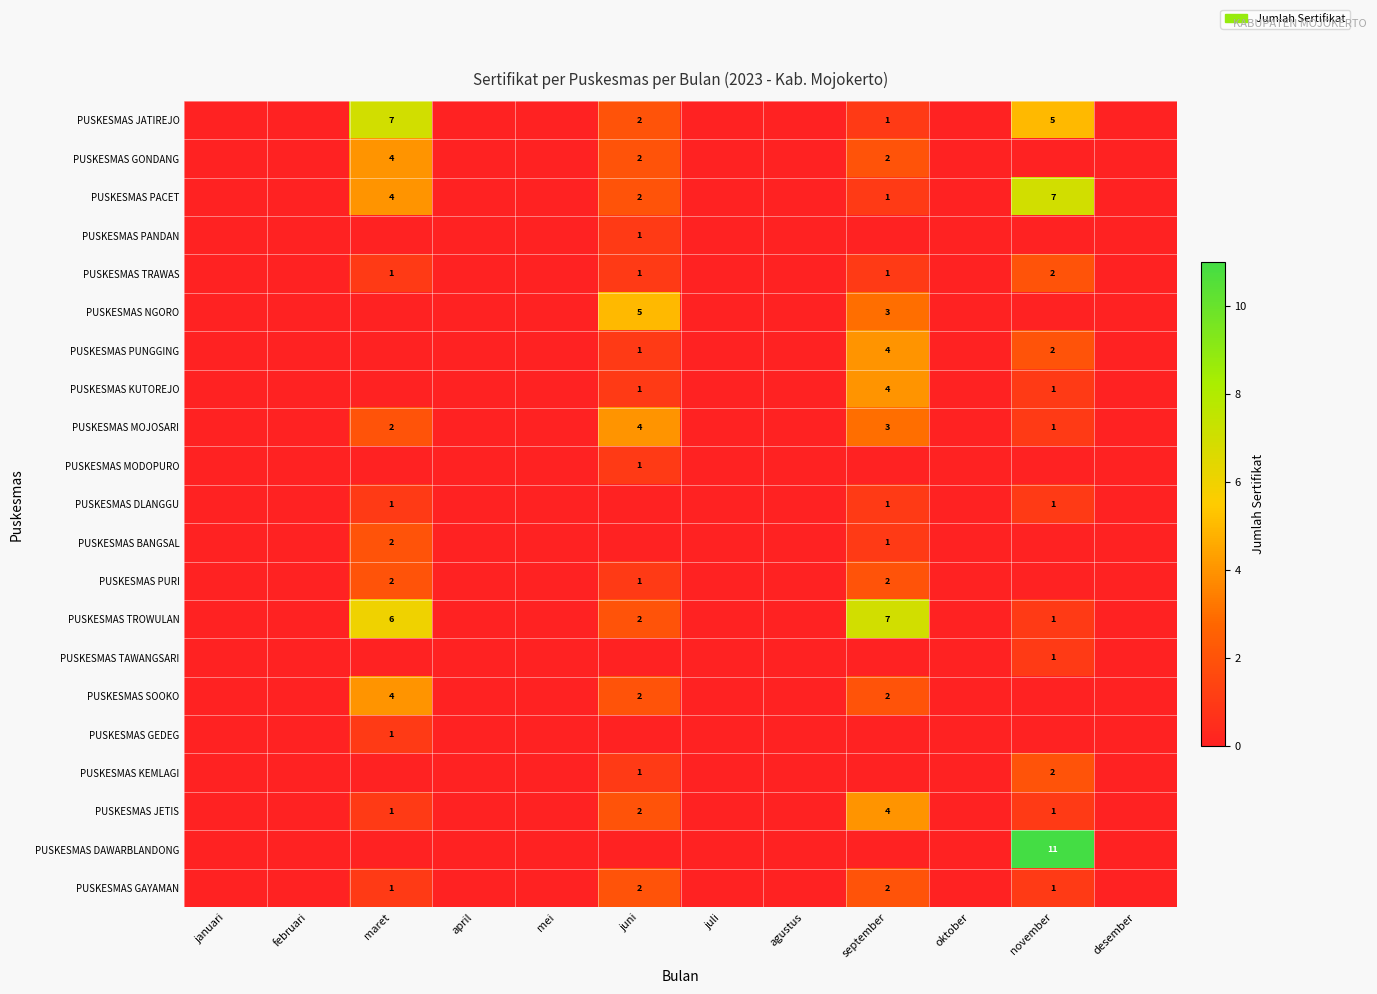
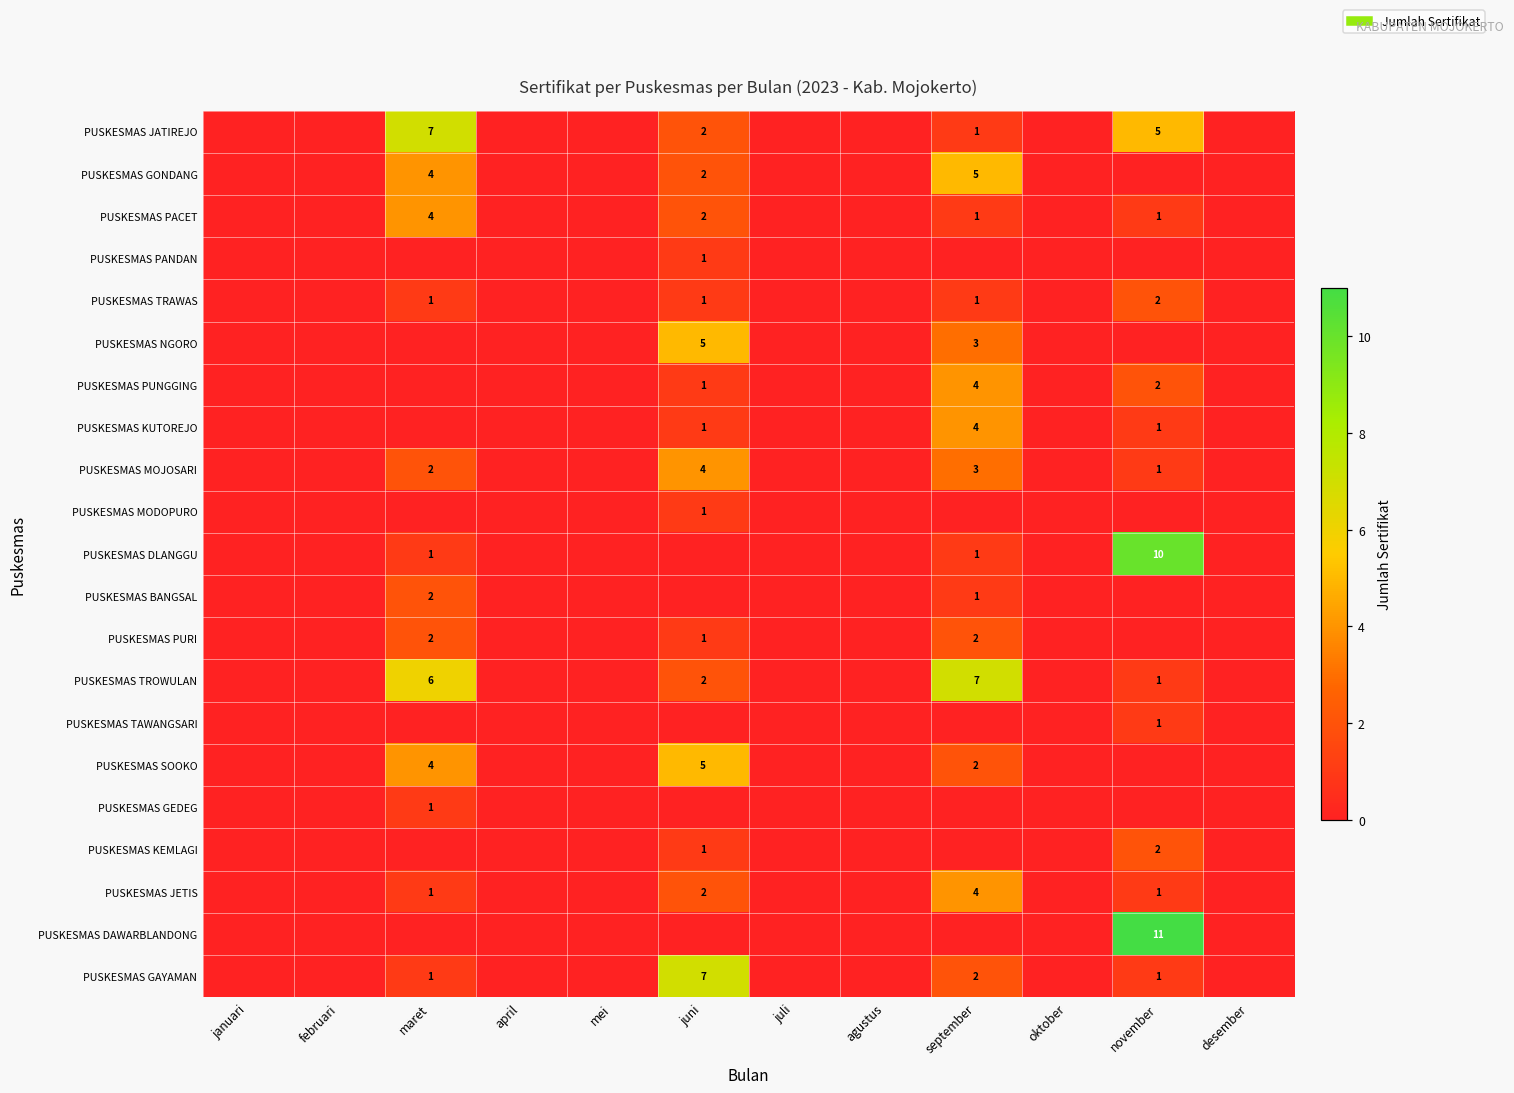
PUSKESMAS GONDANG, september: 2 -> 5
PUSKESMAS PACET, november: 7 -> 1
PUSKESMAS DLANGGU, november: 1 -> 10
PUSKESMAS SOOKO, juni: 2 -> 5
PUSKESMAS GAYAMAN, juni: 2 -> 7
